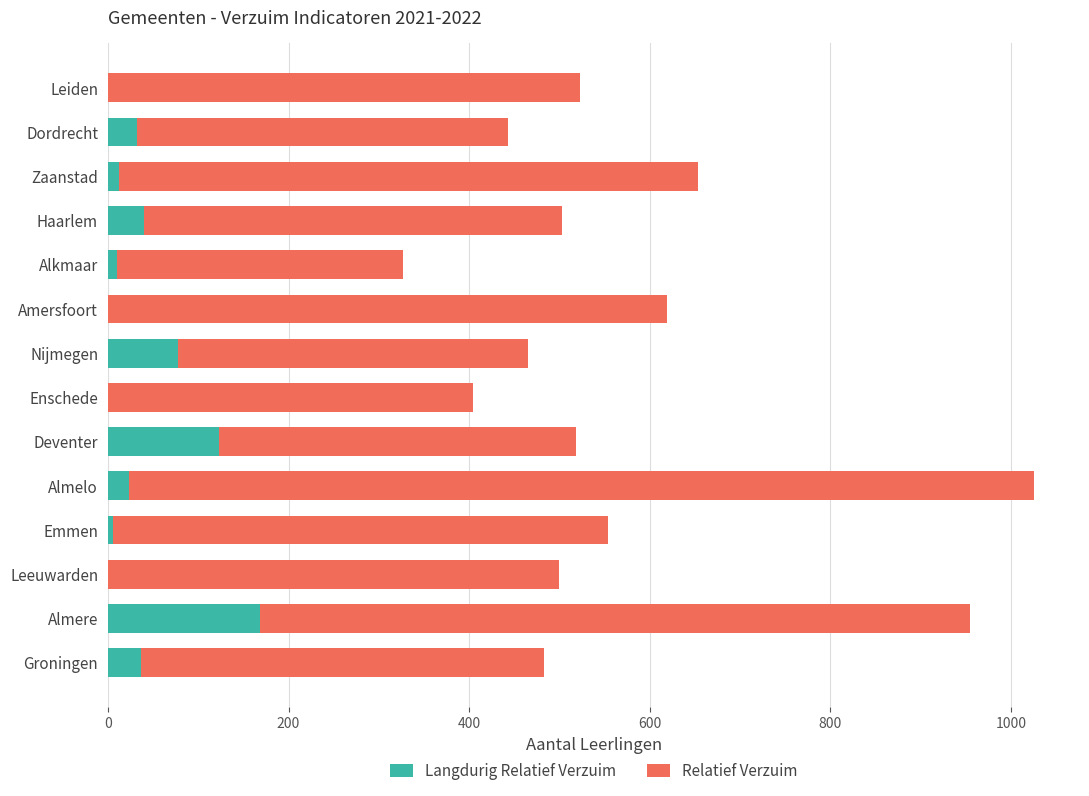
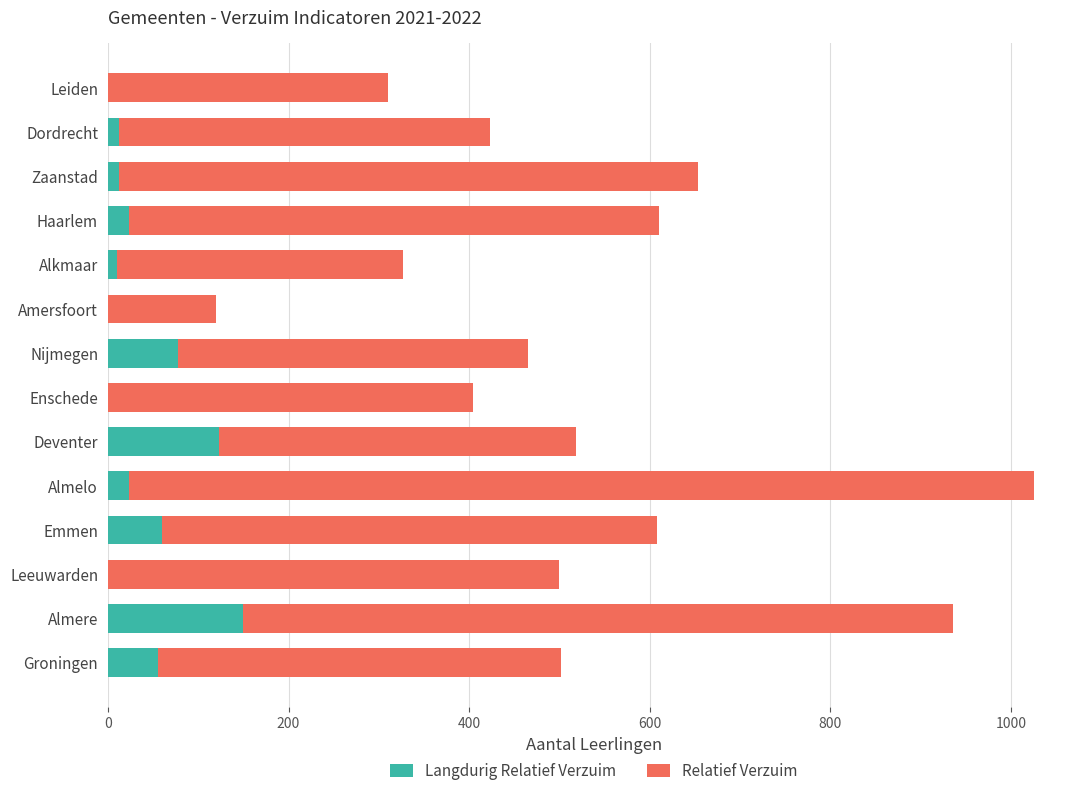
Relatief Verzuim, Leiden: 520 -> 310
Langdurig Relatief Verzuim, Dordrecht: 30 -> 10
Langdurig Relatief Verzuim, Haarlem: 40 -> 20
Relatief Verzuim, Haarlem: 460 -> 590
Relatief Verzuim, Amersfoort: 620 -> 120
Langdurig Relatief Verzuim, Emmen: 10 -> 60
Langdurig Relatief Verzuim, Almere: 170 -> 150
Langdurig Relatief Verzuim, Groningen: 40 -> 60
